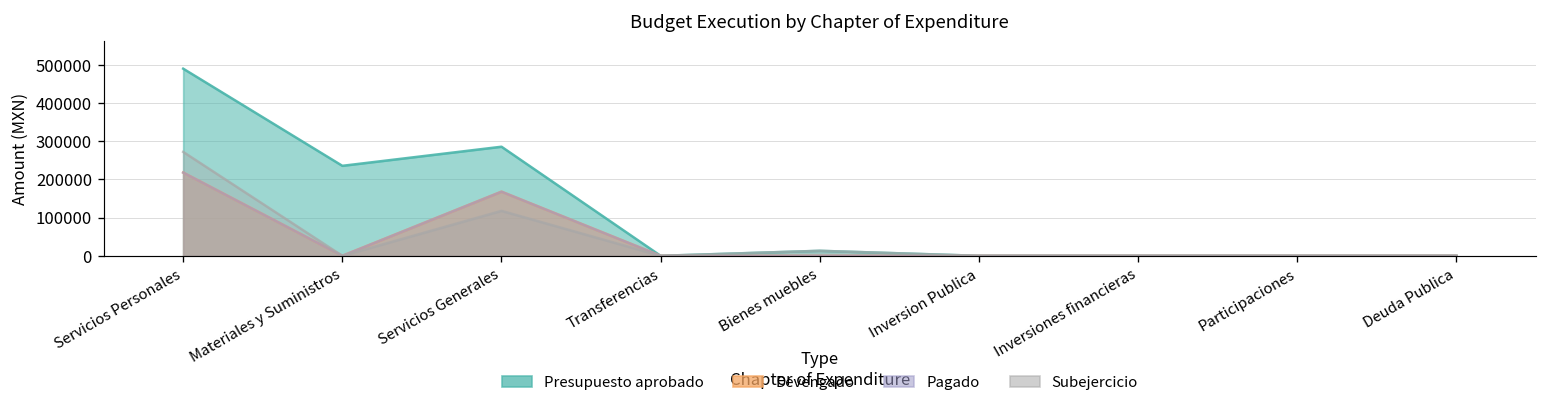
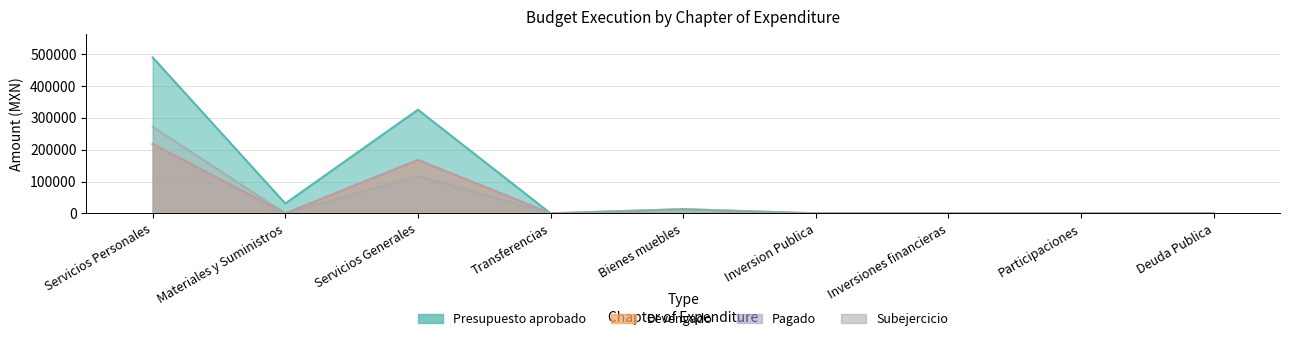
Presupuesto aprobado, Materiales y Suministros: 240000 -> 30000
Presupuesto aprobado, Servicios Generales: 290000 -> 330000
